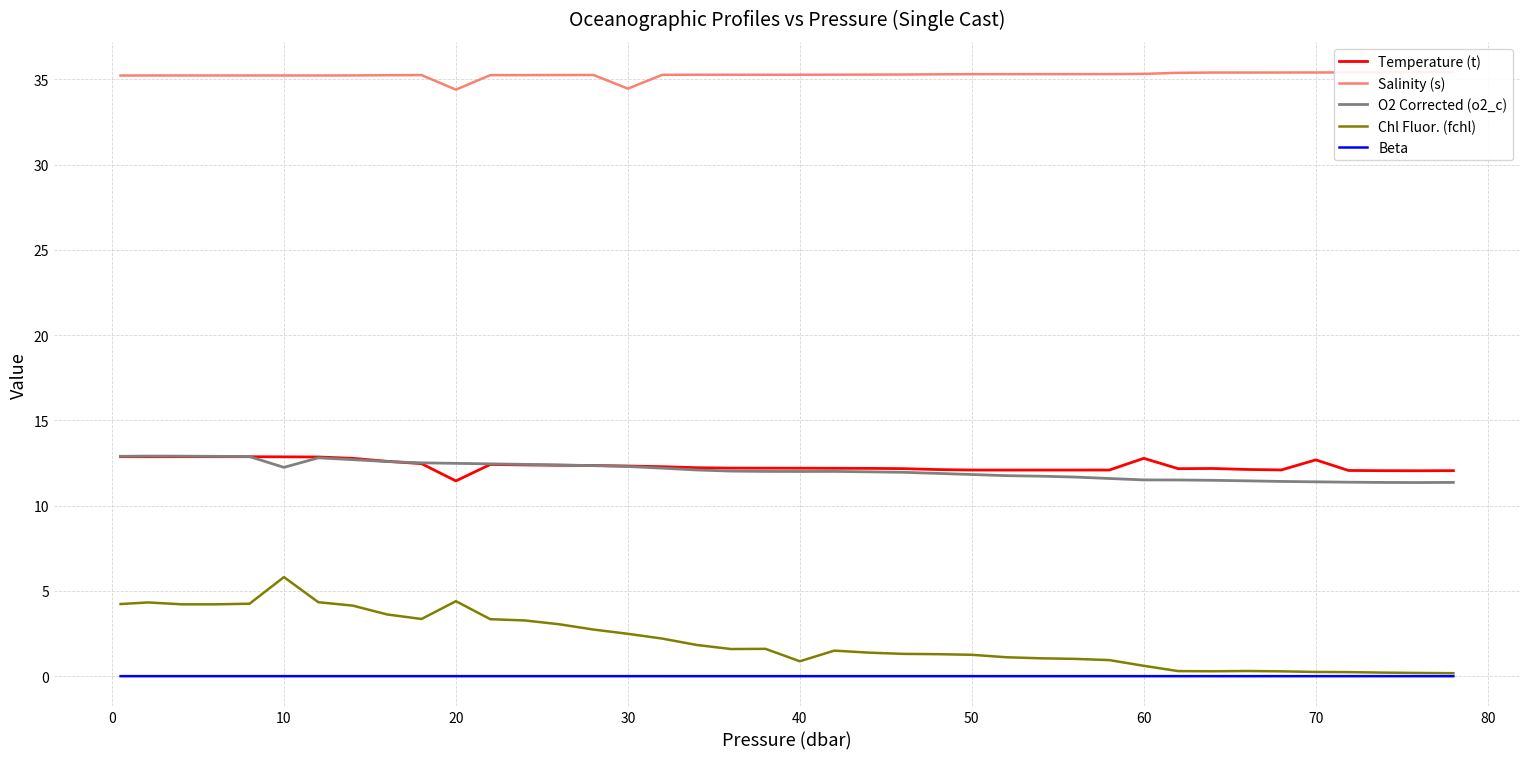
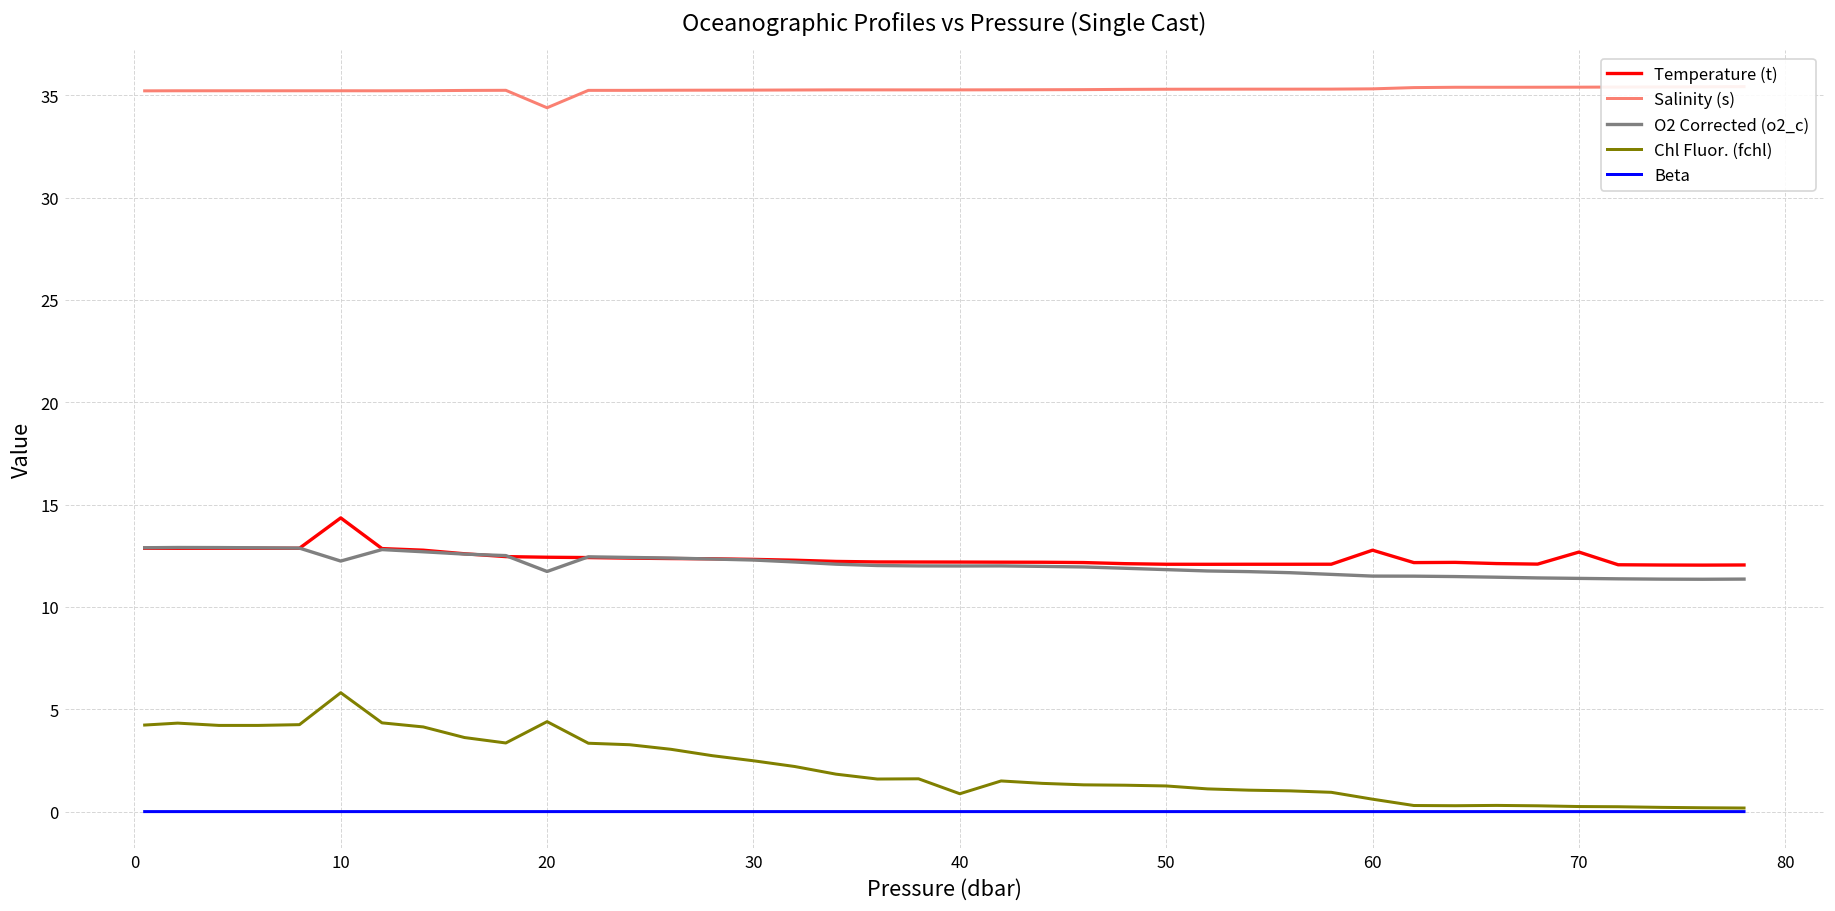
Temperature (t), 10: 12.9 -> 14.4
Temperature (t), 20: 11.5 -> 12.4
O2 Corrected (o2_c), 20: 12.5 -> 11.7
Salinity (s), 30: 34.5 -> 35.3
